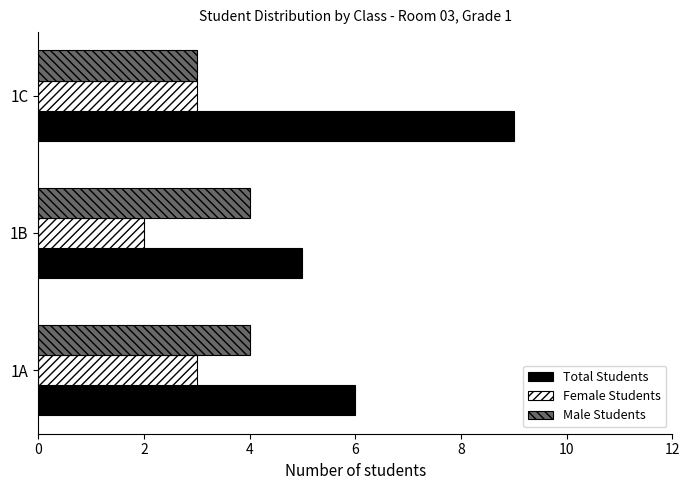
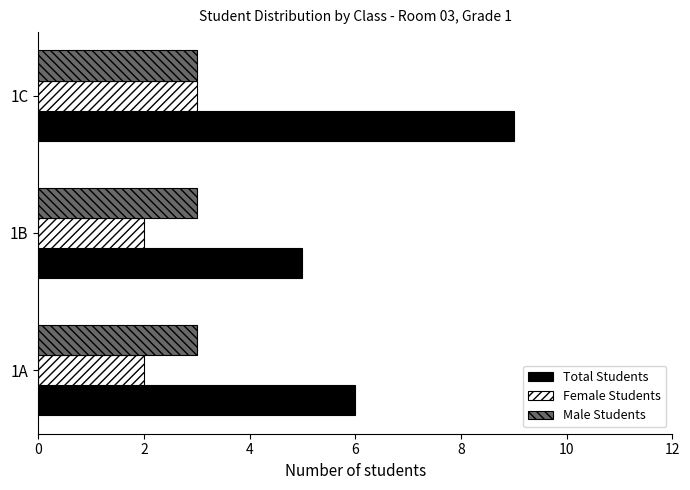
Male Students, 1B: 4 -> 3
Male Students, 1A: 4 -> 3
Female Students, 1A: 3 -> 2
